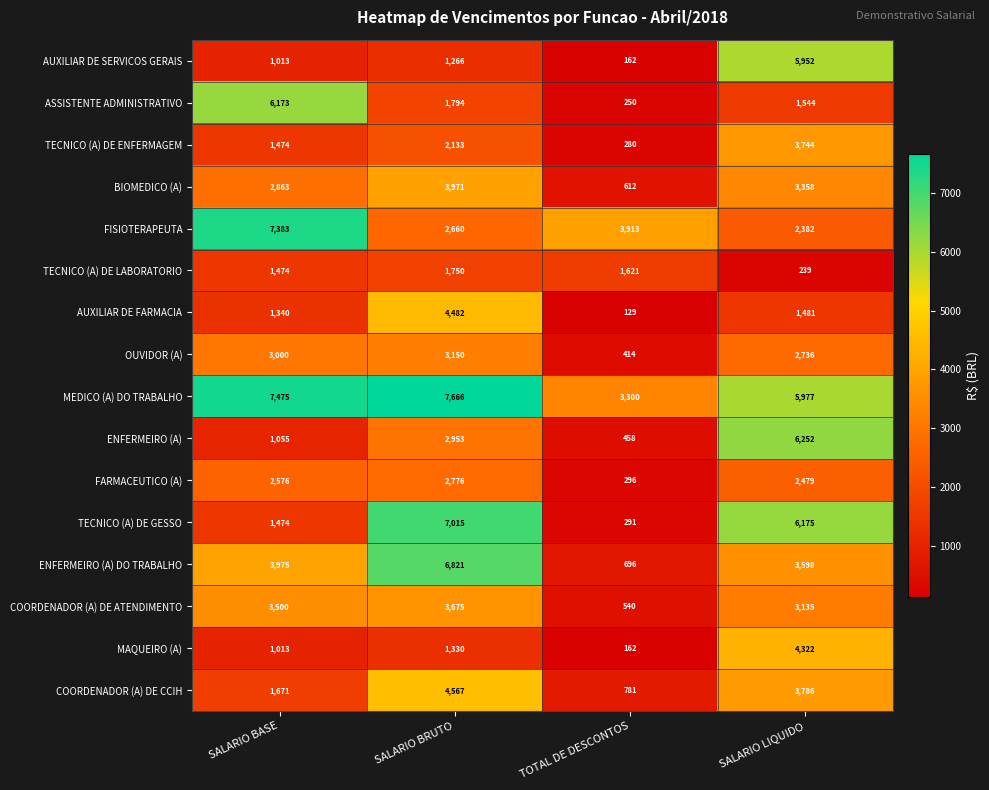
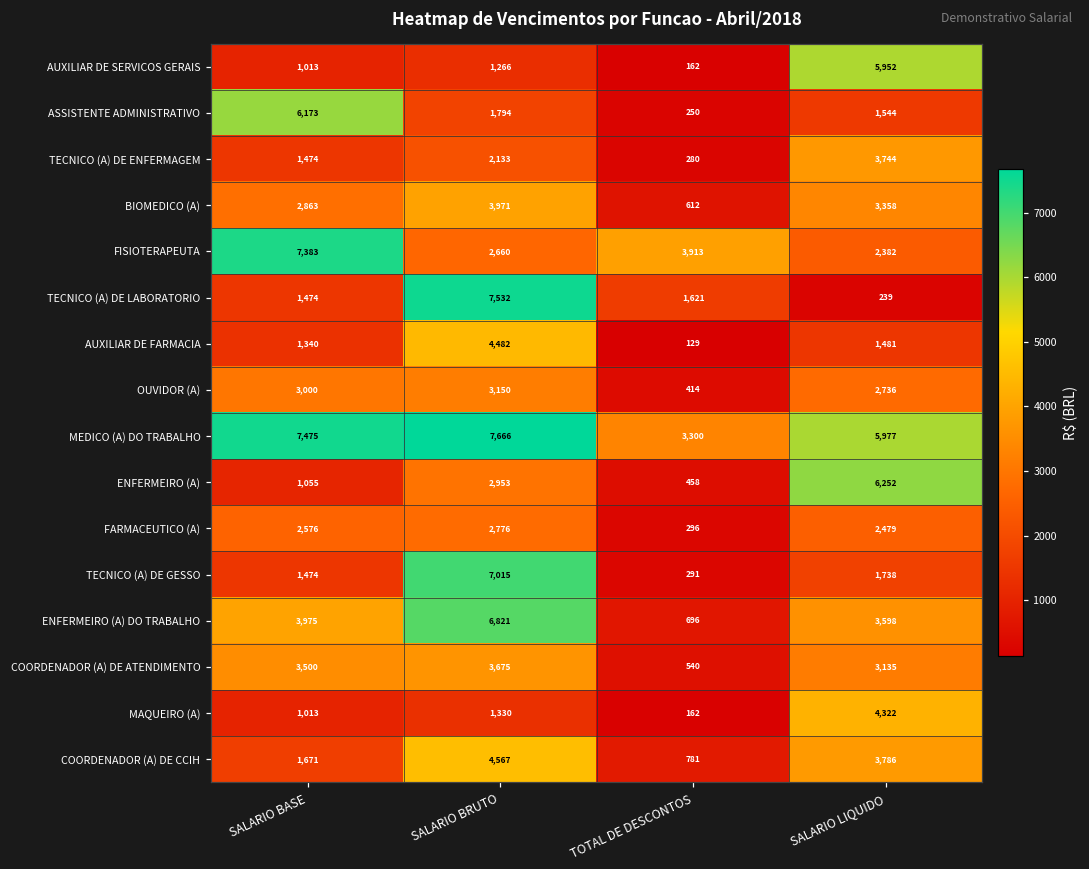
TECNICO (A) DE LABORATORIO, SALARIO BRUTO: 1,750 -> 7,532
TECNICO (A) DE GESSO, SALARIO LIQUIDO: 6,175 -> 1,738
